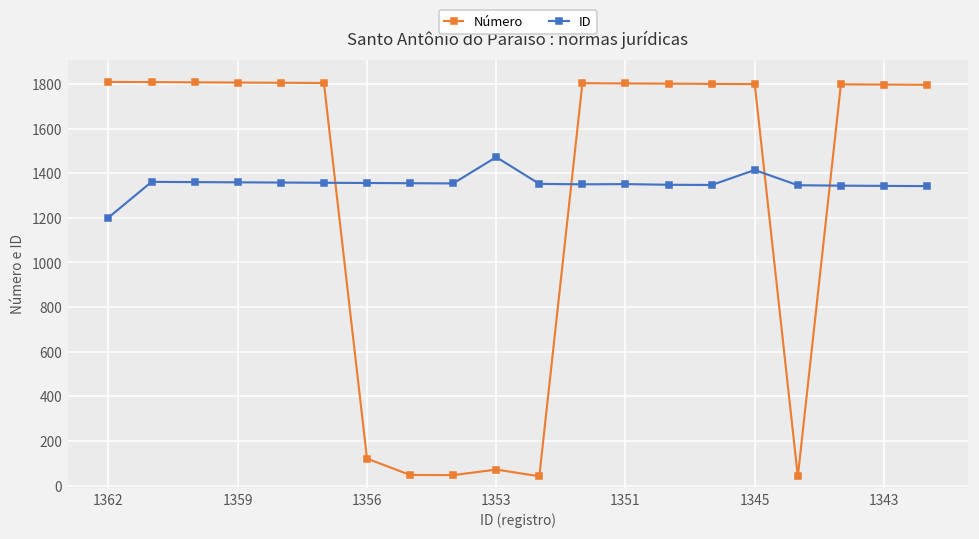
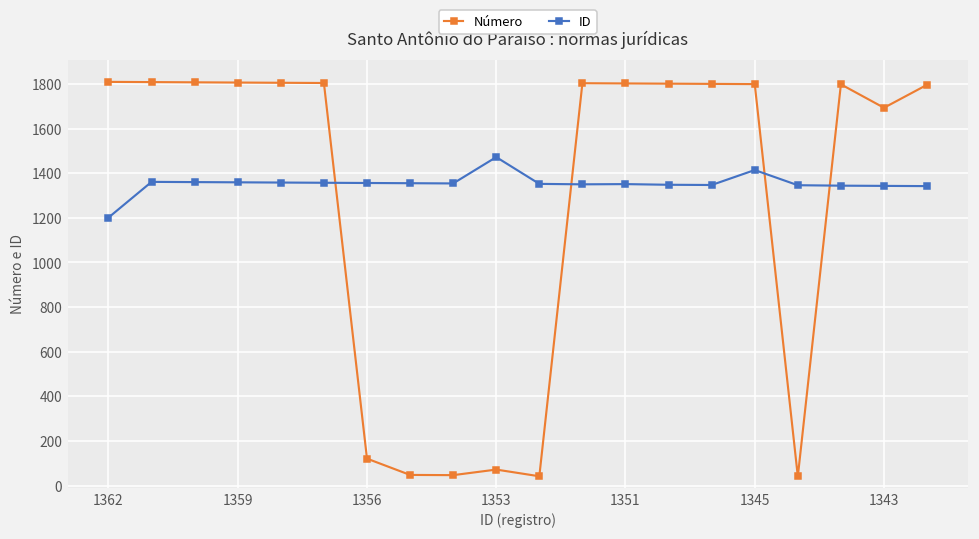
Número, 1343: 1800 -> 1690
